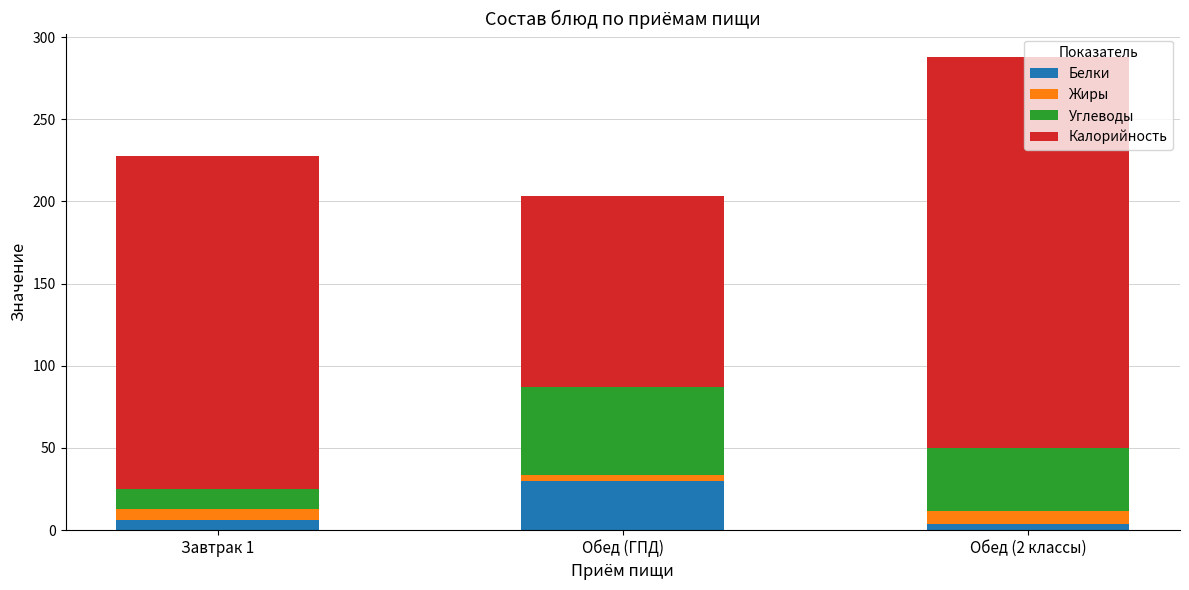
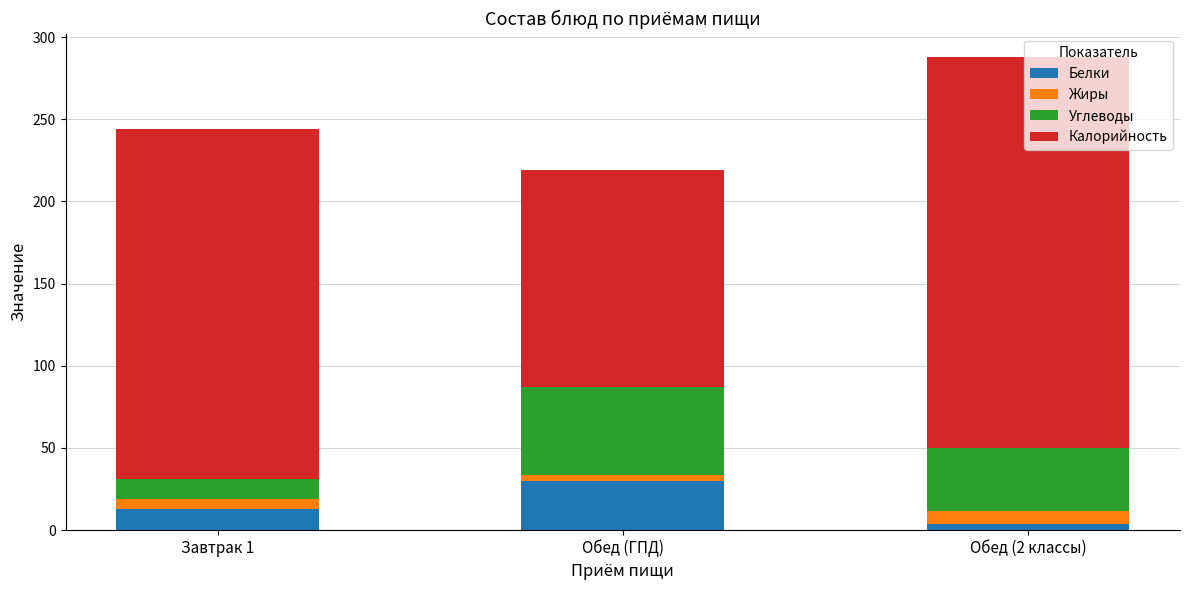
Белки, Завтрак 1: 6 -> 13
Калорийность, Завтрак 1: 203 -> 213
Калорийность, Обед (ГПД): 116 -> 132
